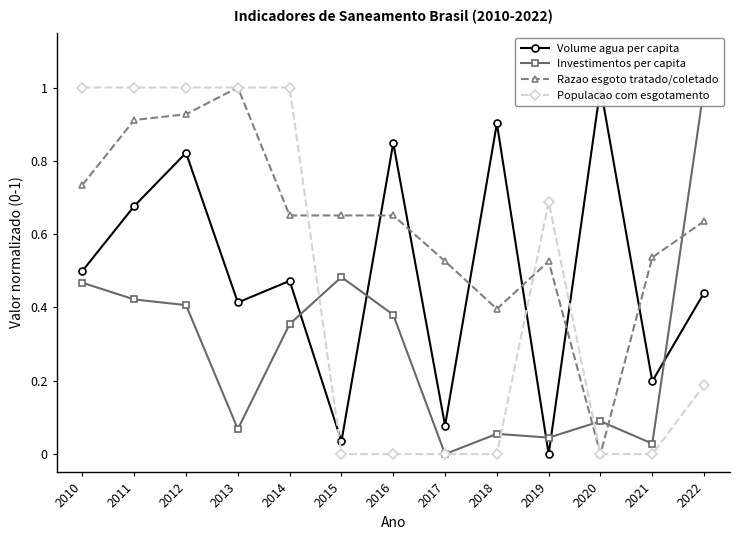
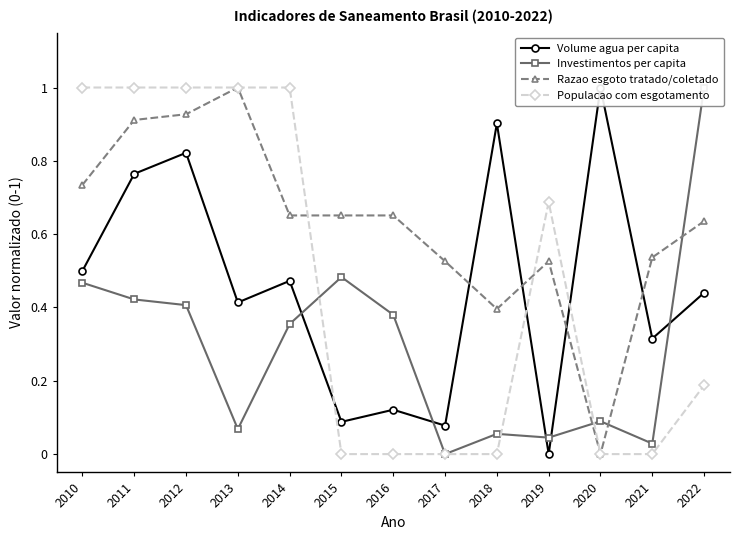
Volume agua per capita, 2011: 0.68 -> 0.76
Volume agua per capita, 2015: 0.03 -> 0.09
Volume agua per capita, 2016: 0.85 -> 0.12
Volume agua per capita, 2021: 0.20 -> 0.32
